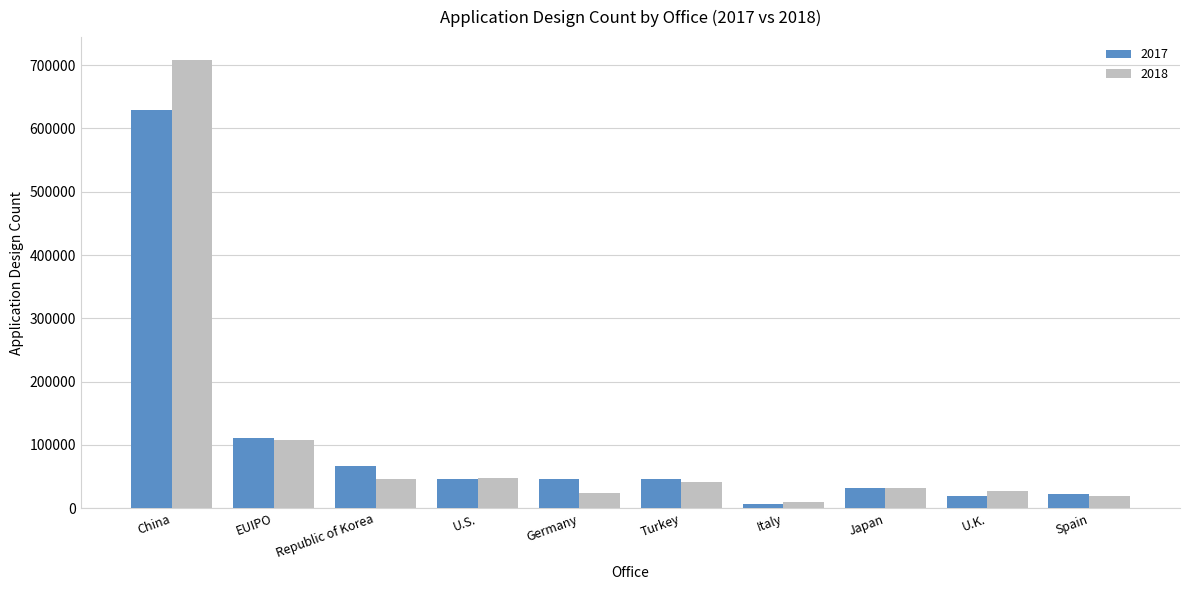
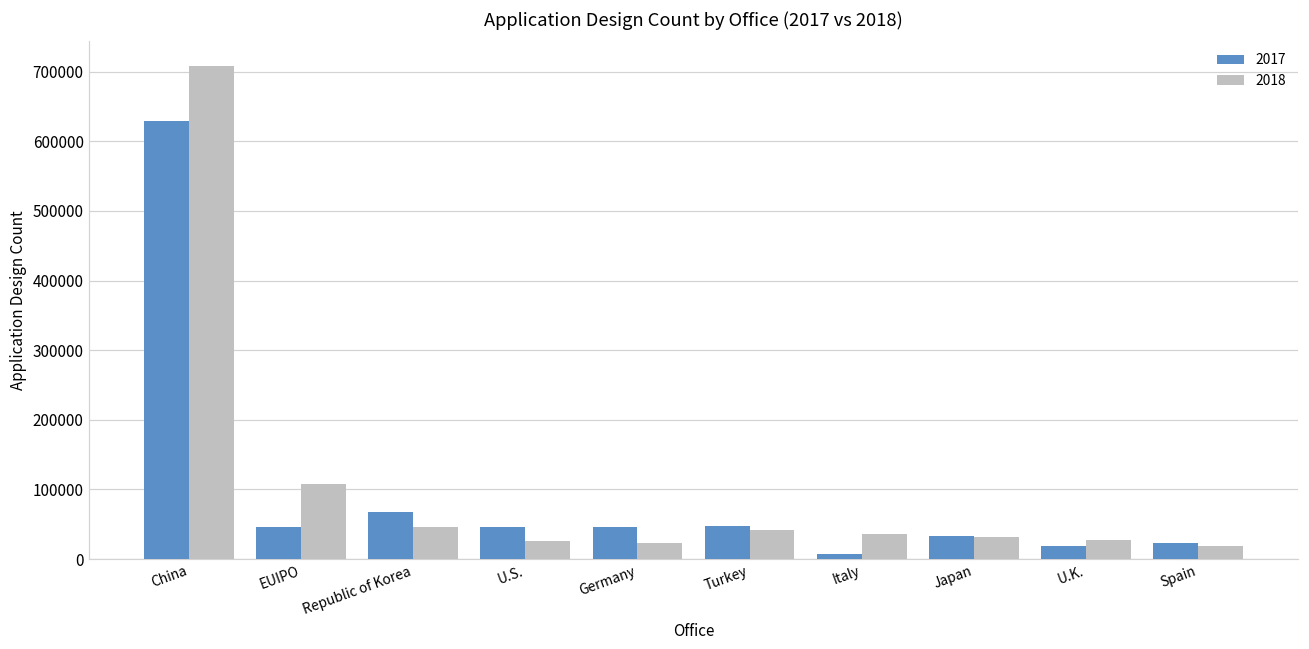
2017, EUIPO: 110000 -> 50000
2018, U.S.: 50000 -> 30000
2018, Italy: 10000 -> 40000
